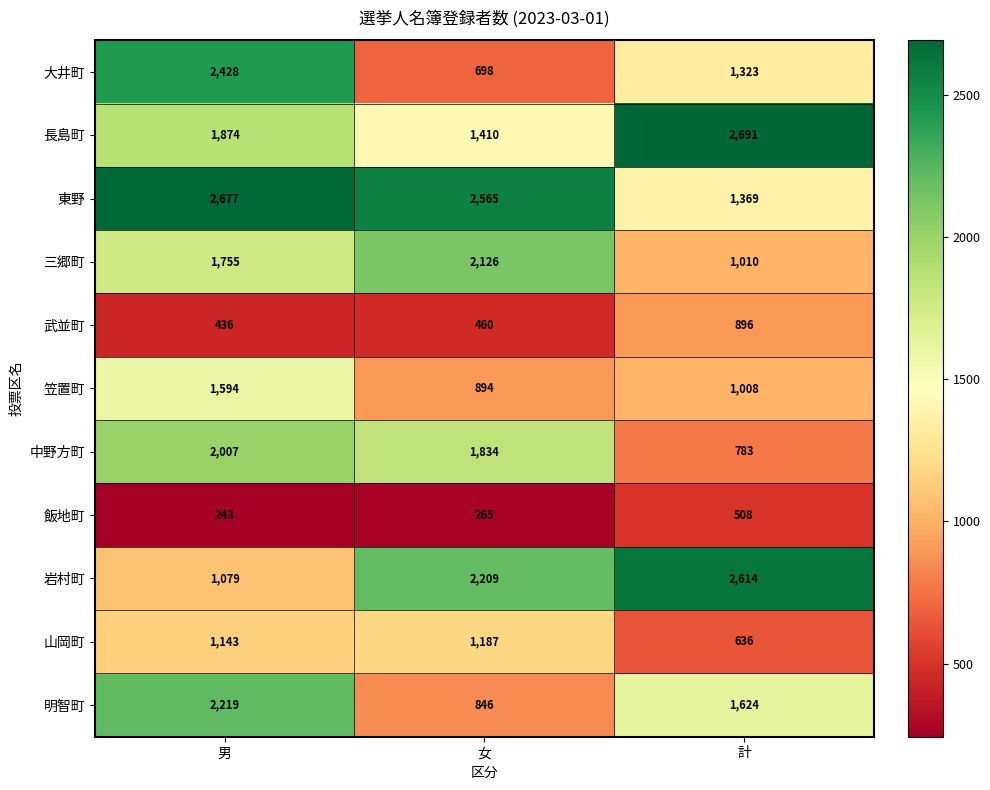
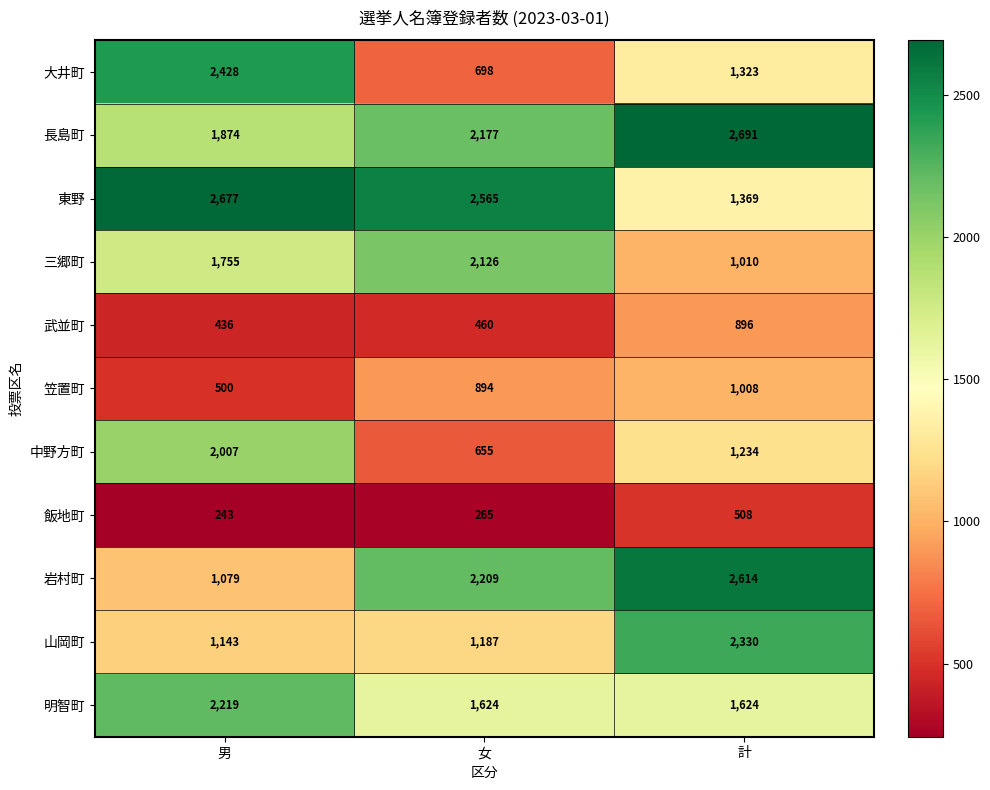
長島町, 女: 1,410 -> 2,177
笠置町, 男: 1,594 -> 500
中野方町, 女: 1,834 -> 655
中野方町, 計: 783 -> 1,234
山岡町, 計: 636 -> 2,330
明智町, 女: 846 -> 1,624
